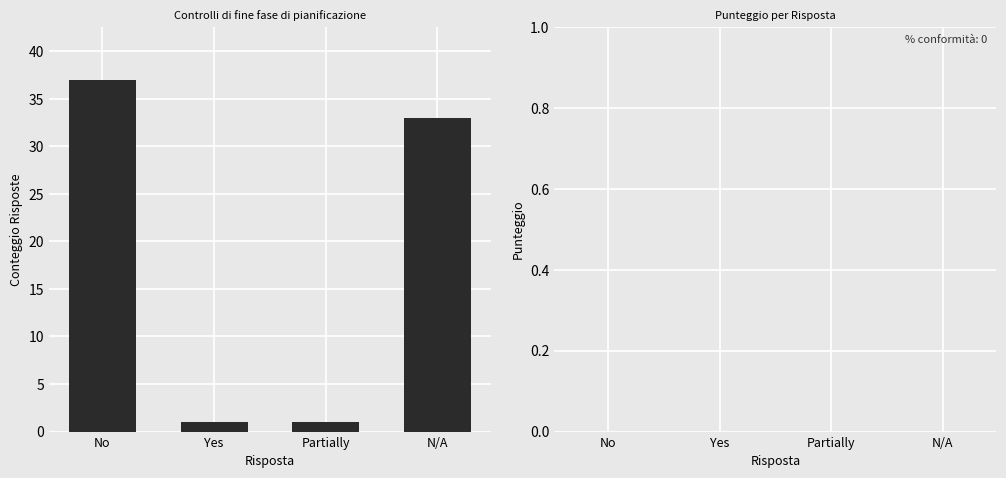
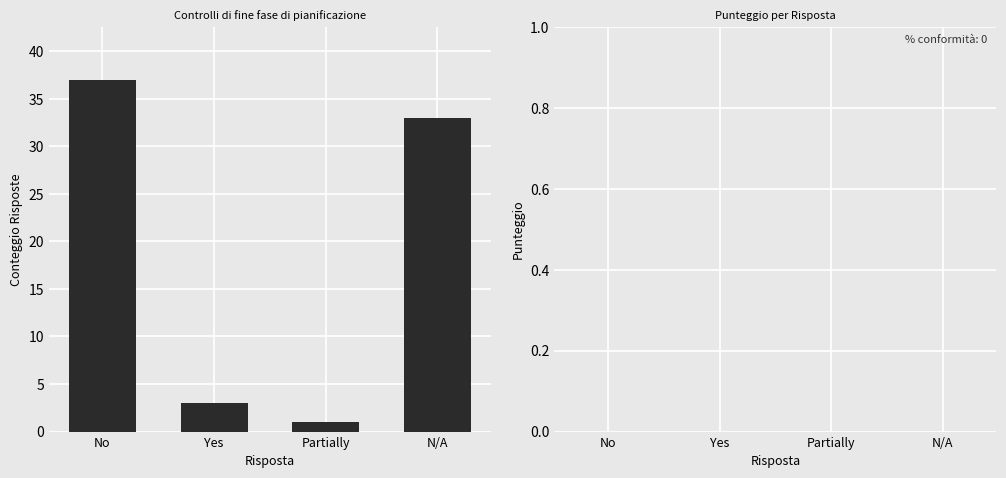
Controlli di fine fase di pianificazione, Yes: 1 -> 3
